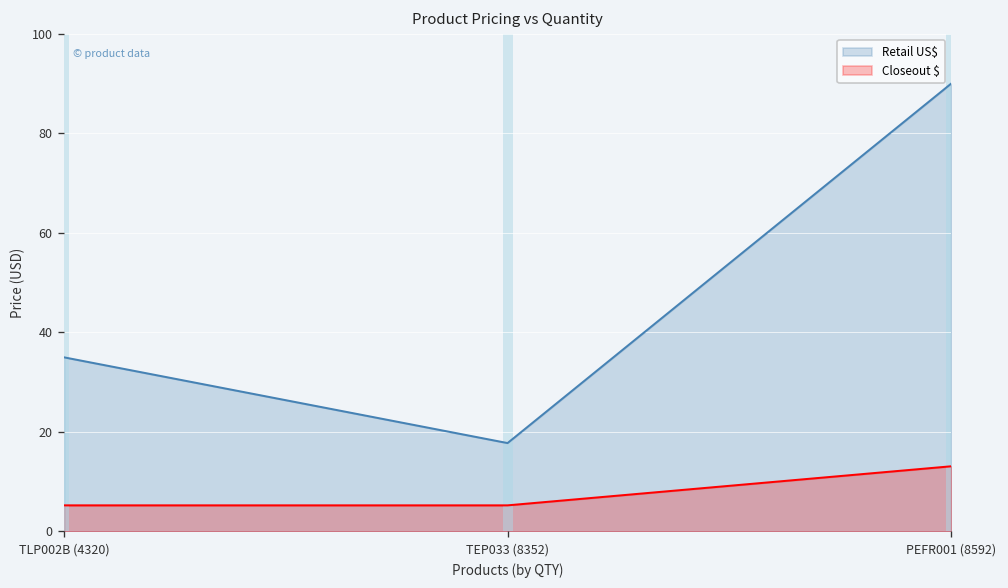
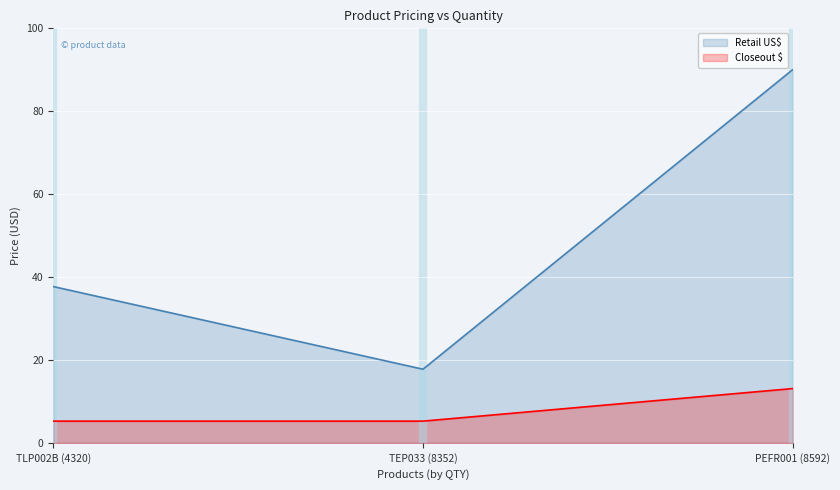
Retail US$, TLP002B (4320): 35 -> 38
